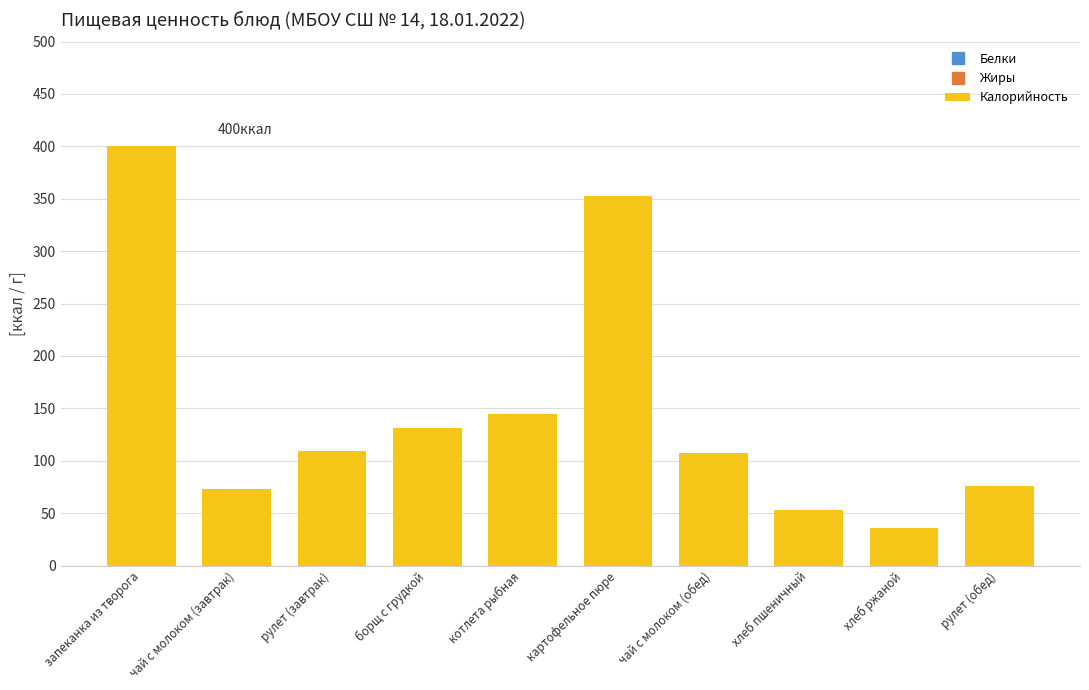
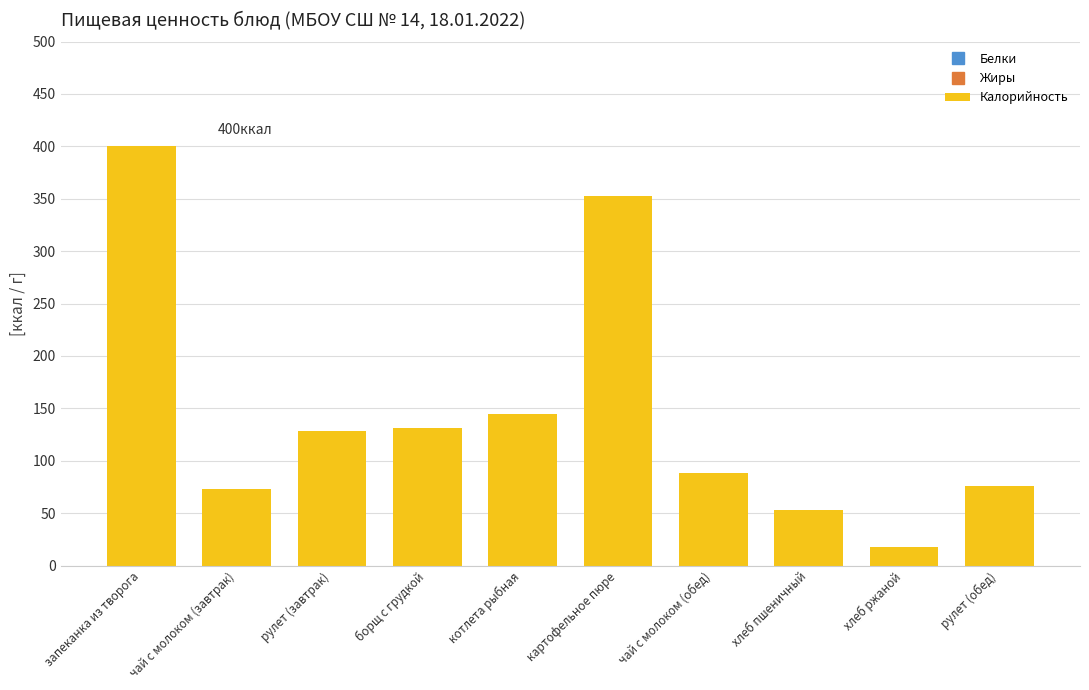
рулет (завтрак): 109 -> 128
чай с молоком (обед): 107 -> 88
хлеб ржаной: 36 -> 18
